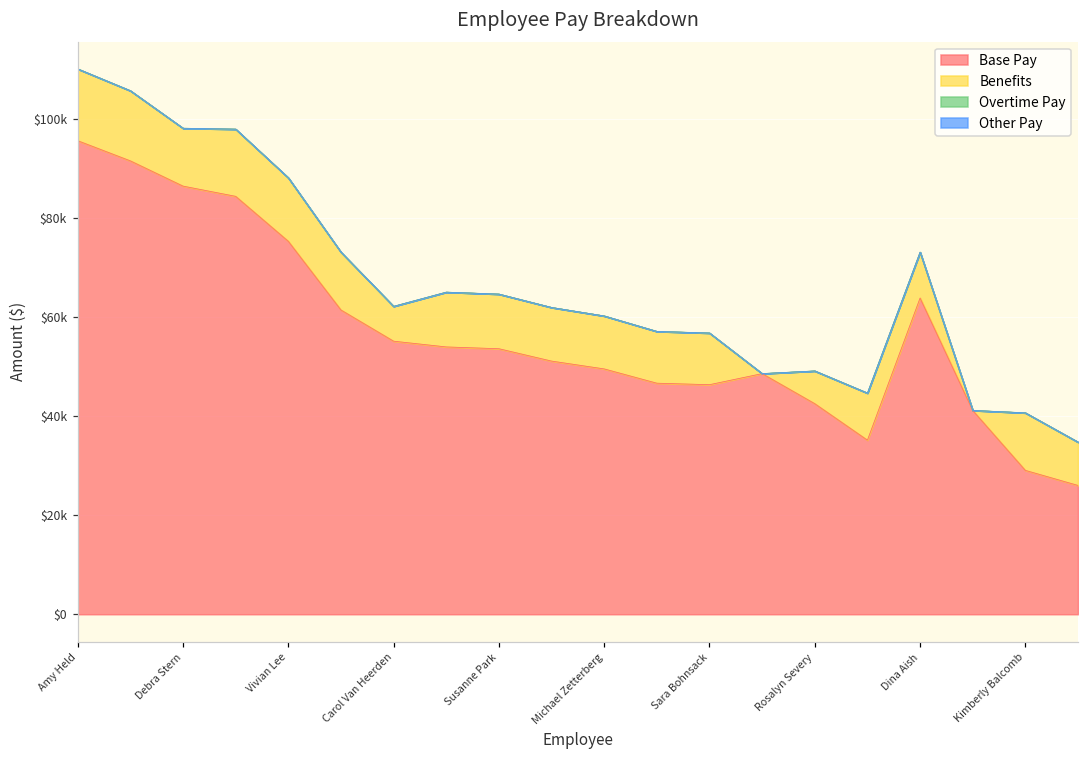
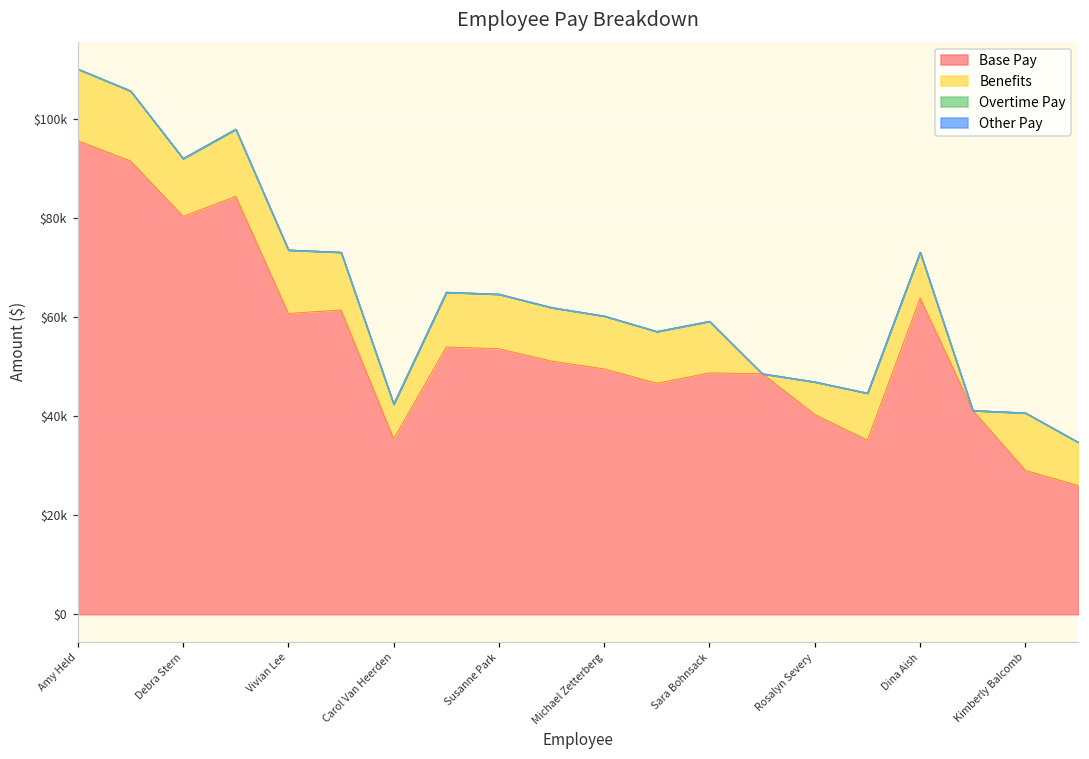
Base Pay, Debra Stern: $86000 -> $80000
Base Pay, Vivian Lee: $75000 -> $61000
Base Pay, Carol Van Heerden: $55000 -> $35000
Base Pay, Sara Bohnsack: $46000 -> $49000
Base Pay, Rosalyn Severy: $42000 -> $40000
